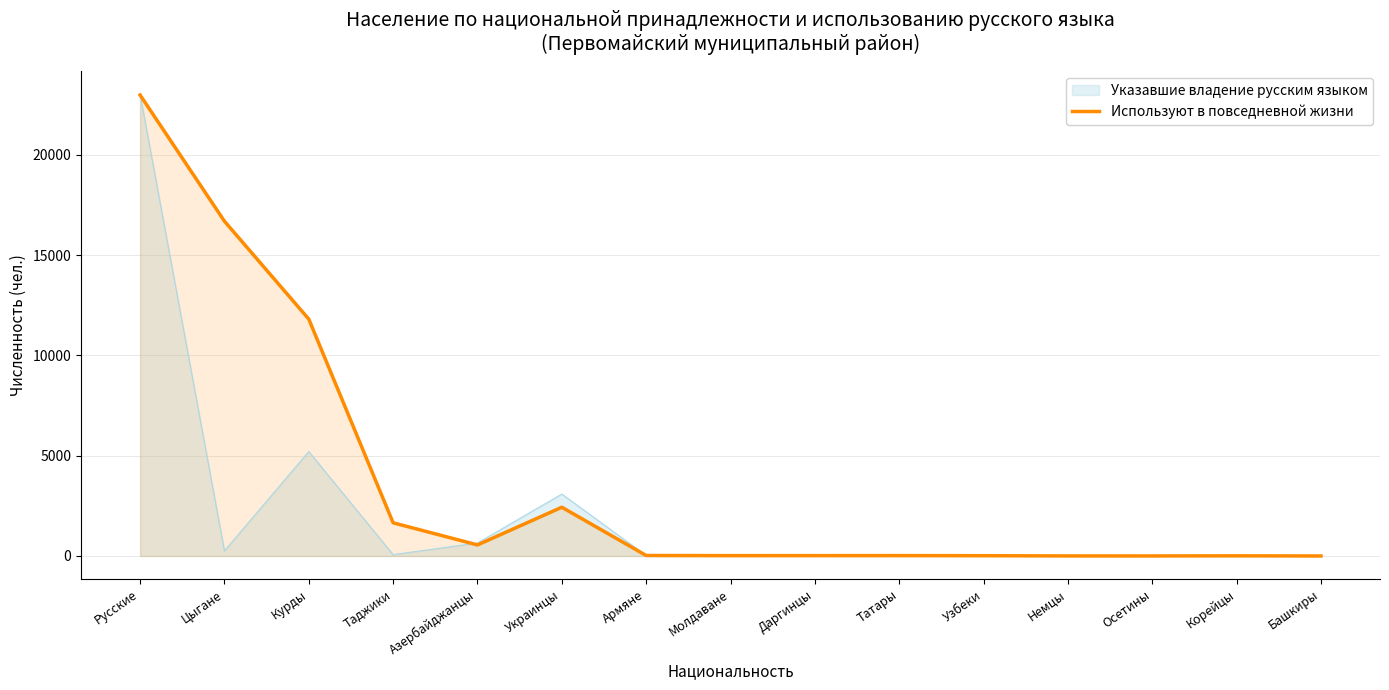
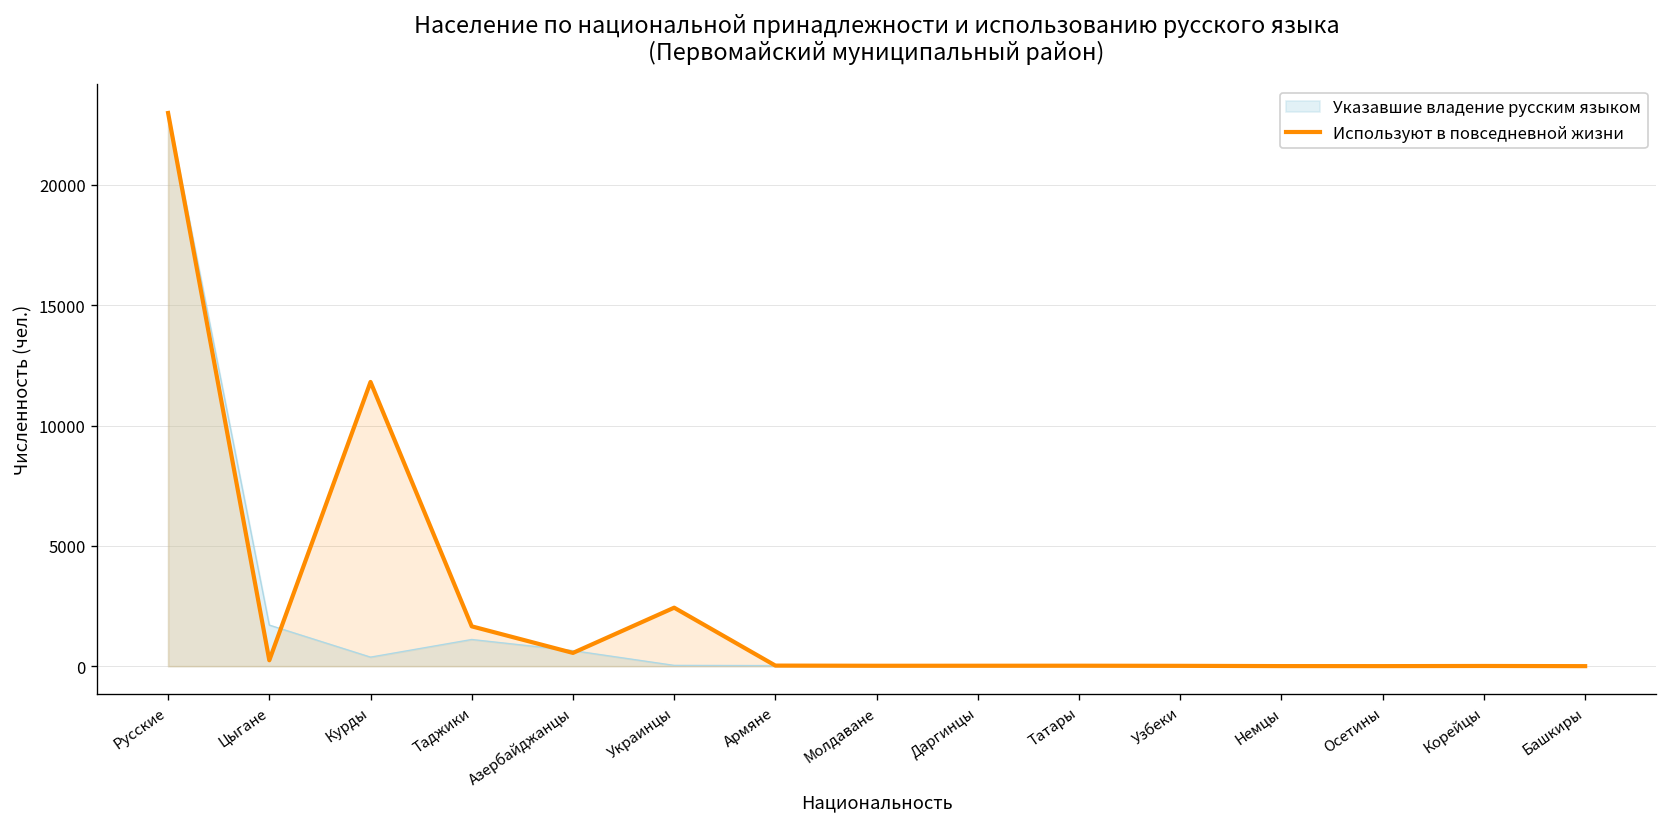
Указавшие владение русским языком, Цыгане: 300 -> 1700
Используют в повседневной жизни, Цыгане: 16700 -> 200
Указавшие владение русским языком, Курды: 5200 -> 400
Указавшие владение русским языком, Таджики: 100 -> 1100
Указавшие владение русским языком, Украинцы: 3100 -> 0
